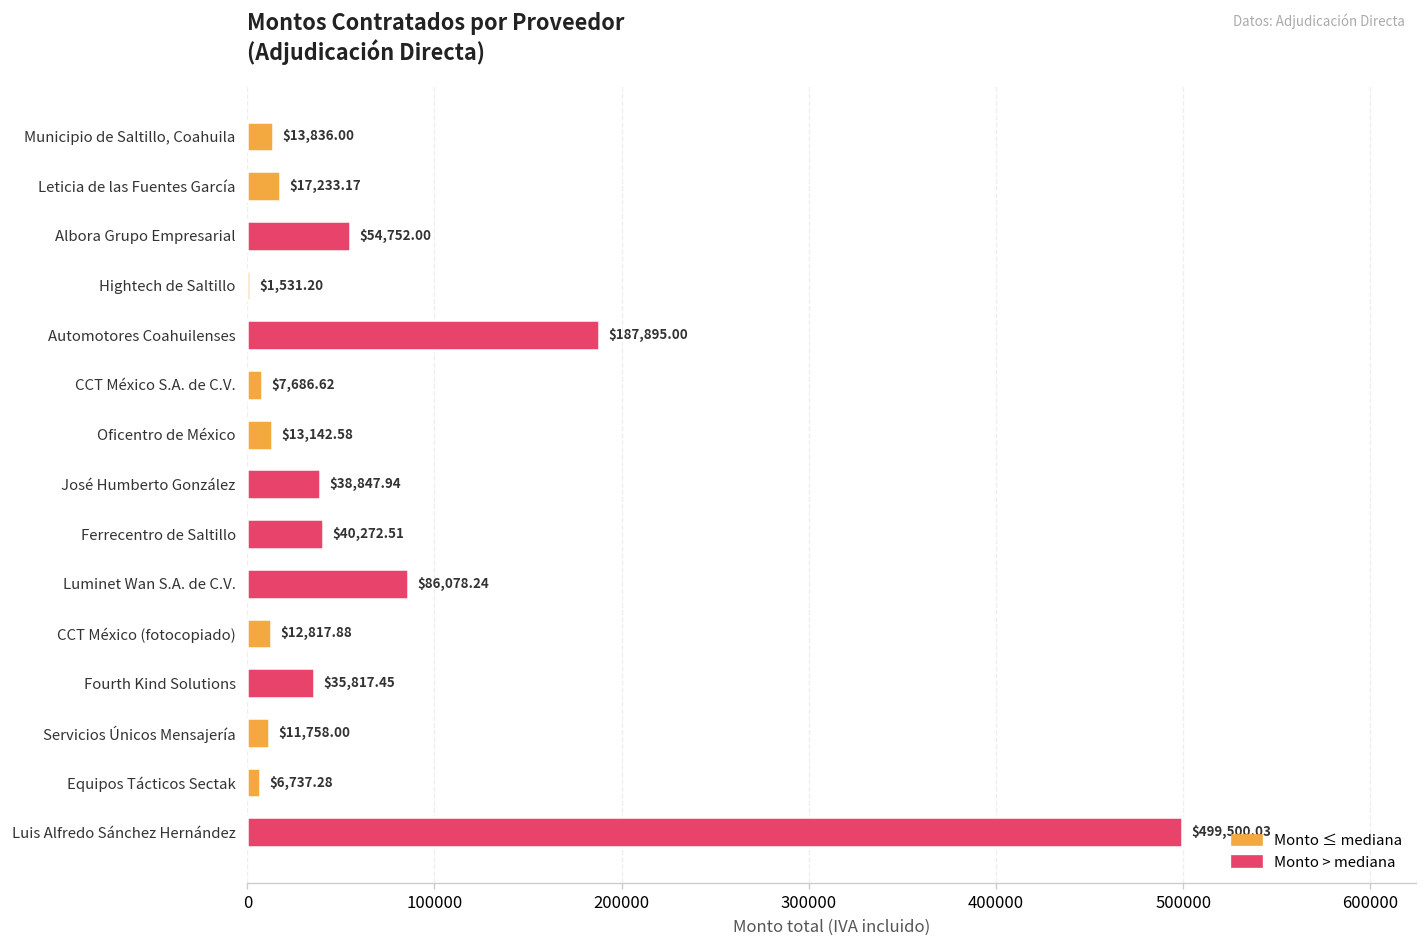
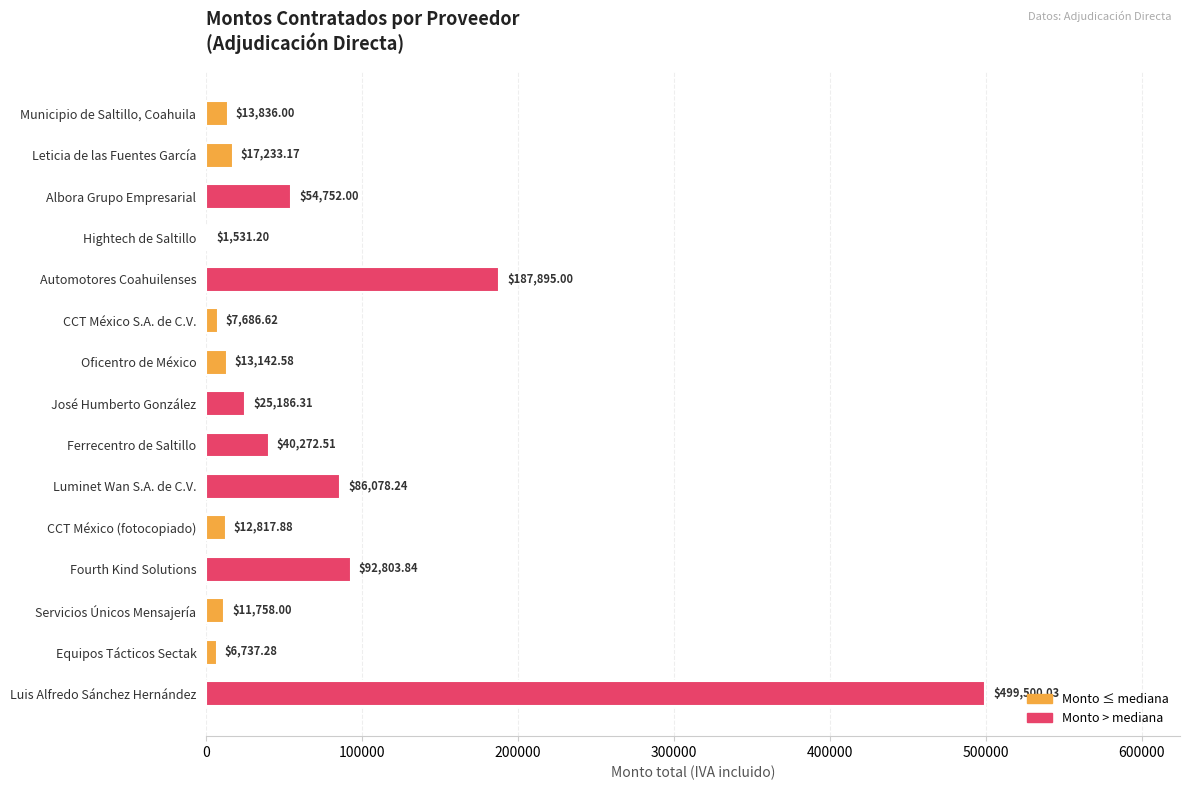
José Humberto González: $38,847.94 -> $25,186.31
Fourth Kind Solutions: $35,817.45 -> $92,803.84
